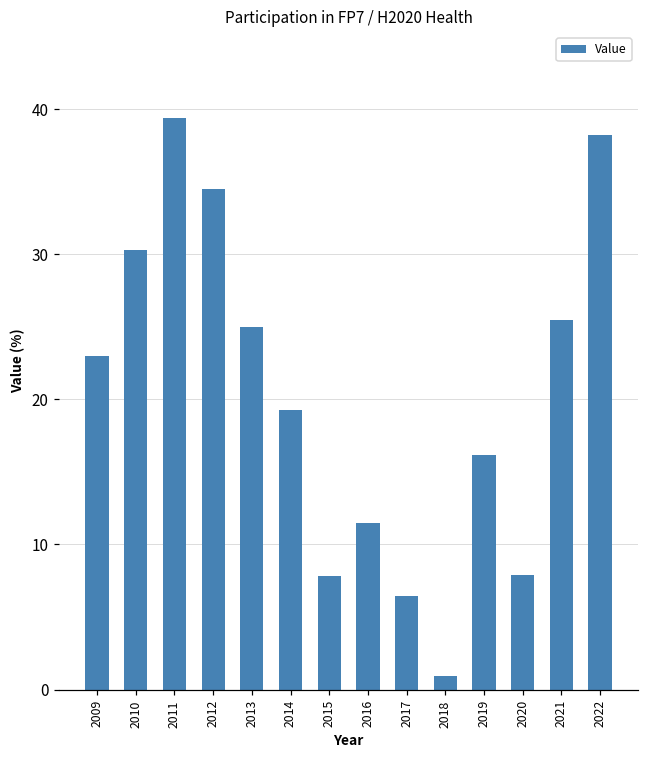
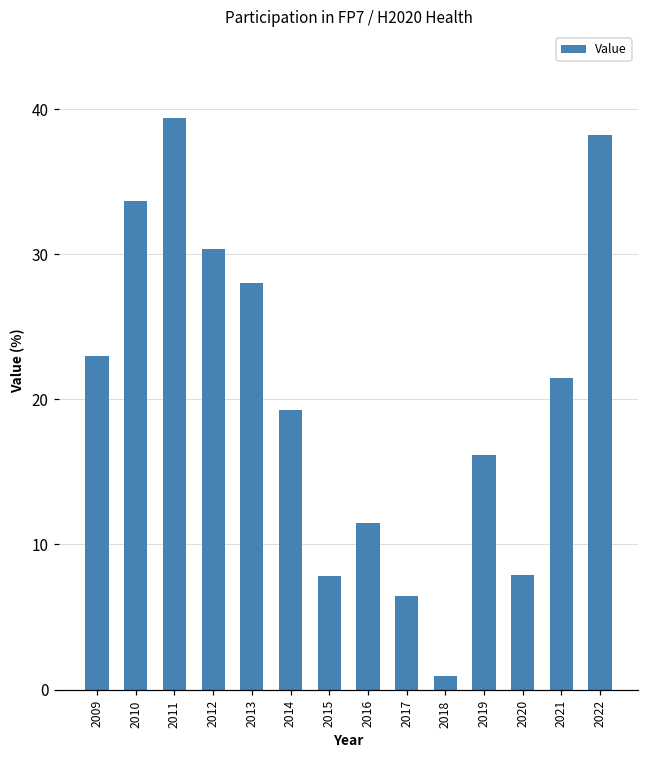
2010: 30.3 -> 33.7
2012: 34.5 -> 30.4
2013: 25 -> 28
2021: 25.5 -> 21.5
